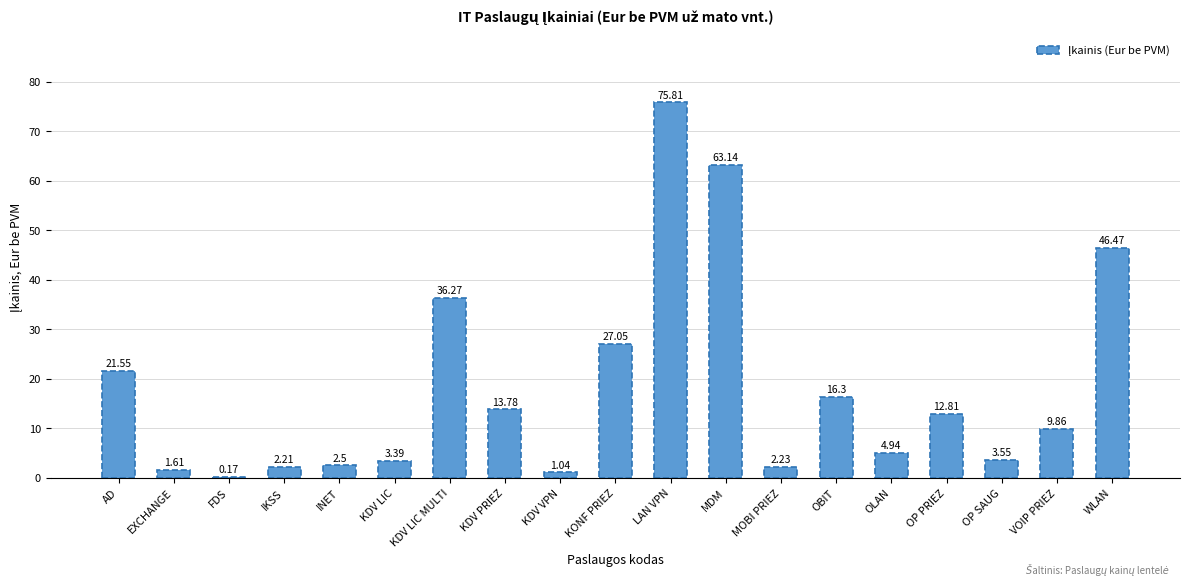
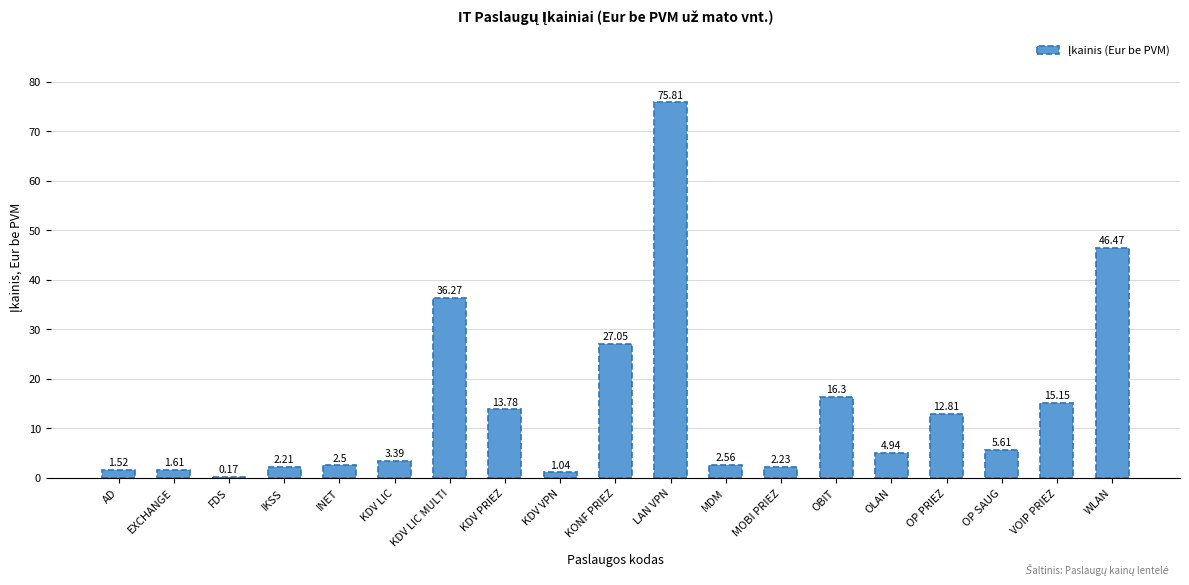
AD: 21.55 -> 1.52
MDM: 63.14 -> 2.56
OP SAUG: 3.55 -> 5.61
VOIP PRIEZ: 9.86 -> 15.15
